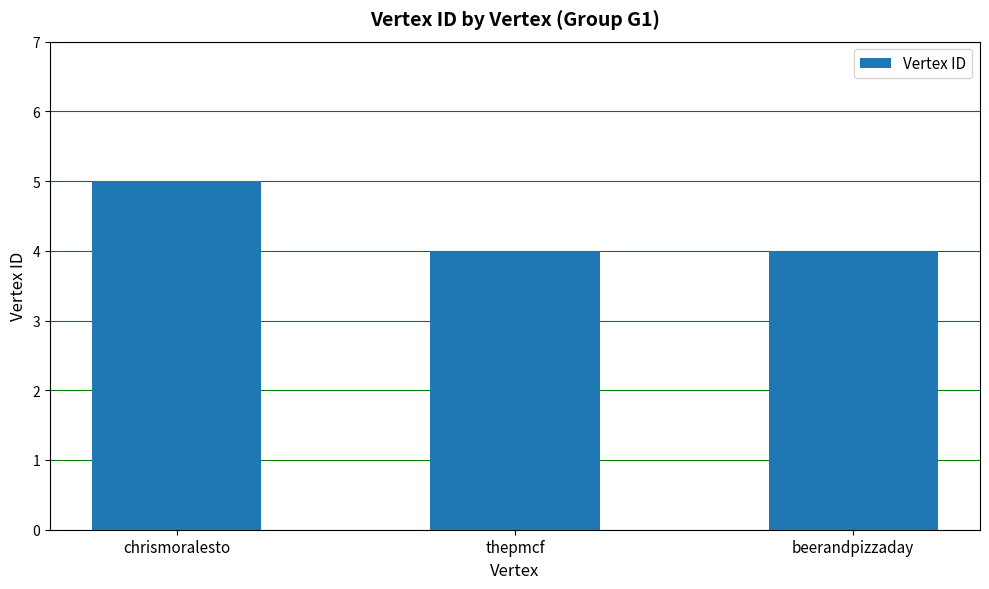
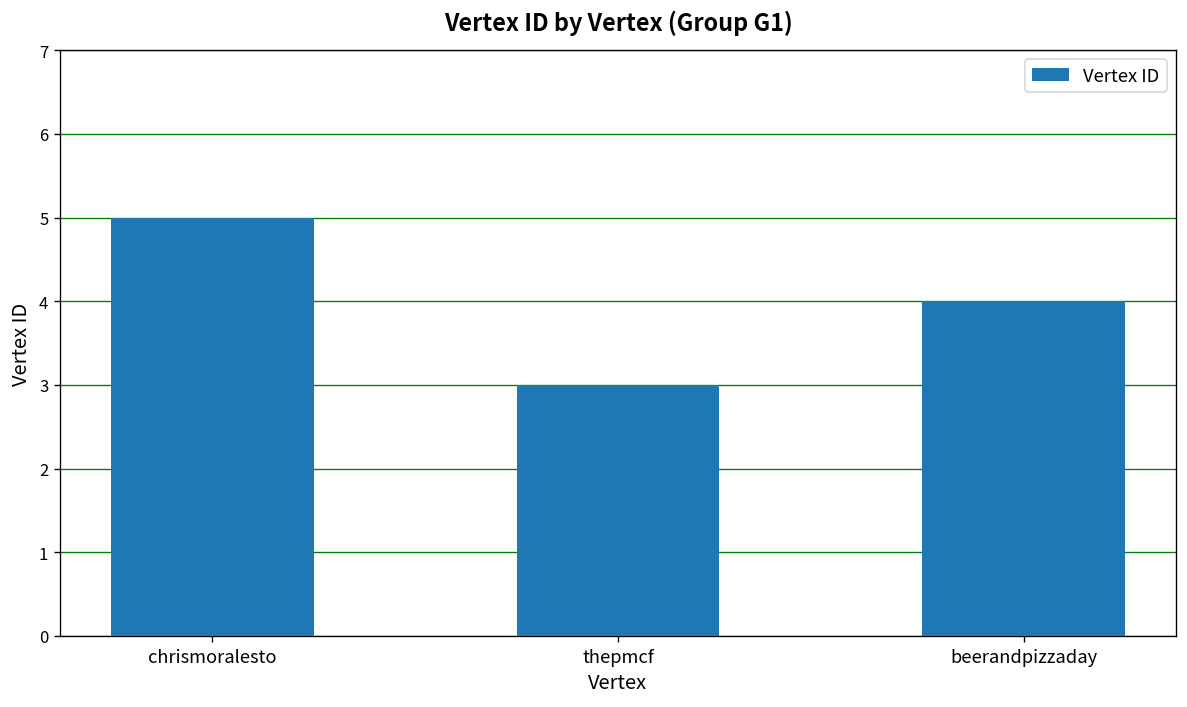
thepmcf: 4 -> 3
